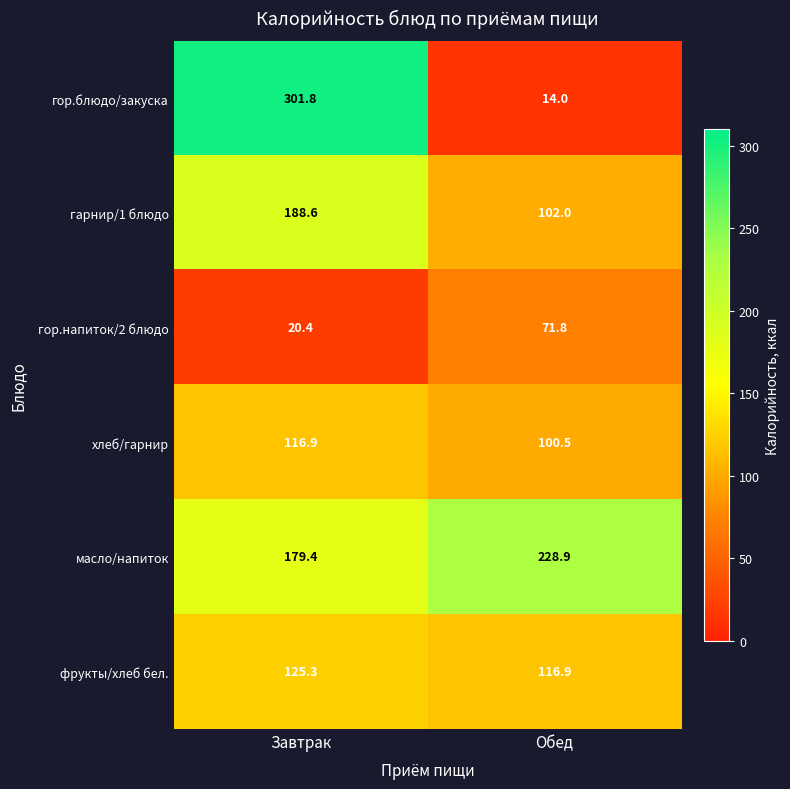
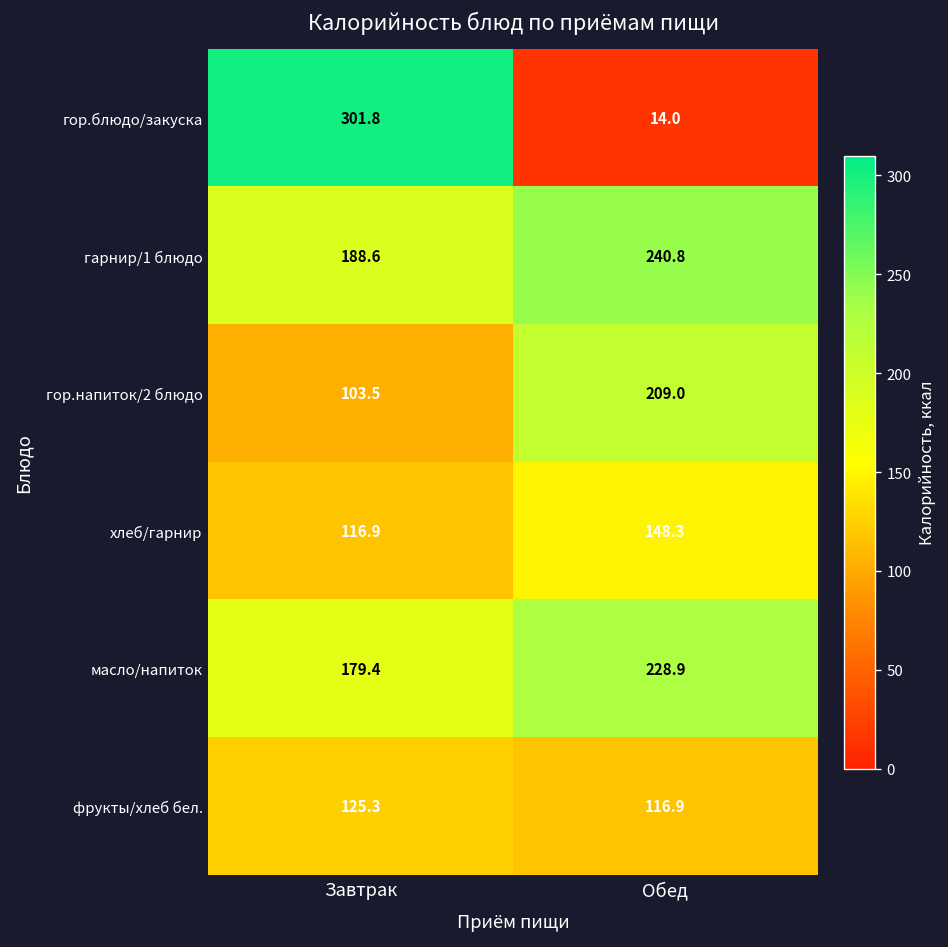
гарнир/1 блюдо, Обед: 102.0 -> 240.8
гор.напиток/2 блюдо, Завтрак: 20.4 -> 103.5
гор.напиток/2 блюдо, Обед: 71.8 -> 209.0
хлеб/гарнир, Обед: 100.5 -> 148.3
